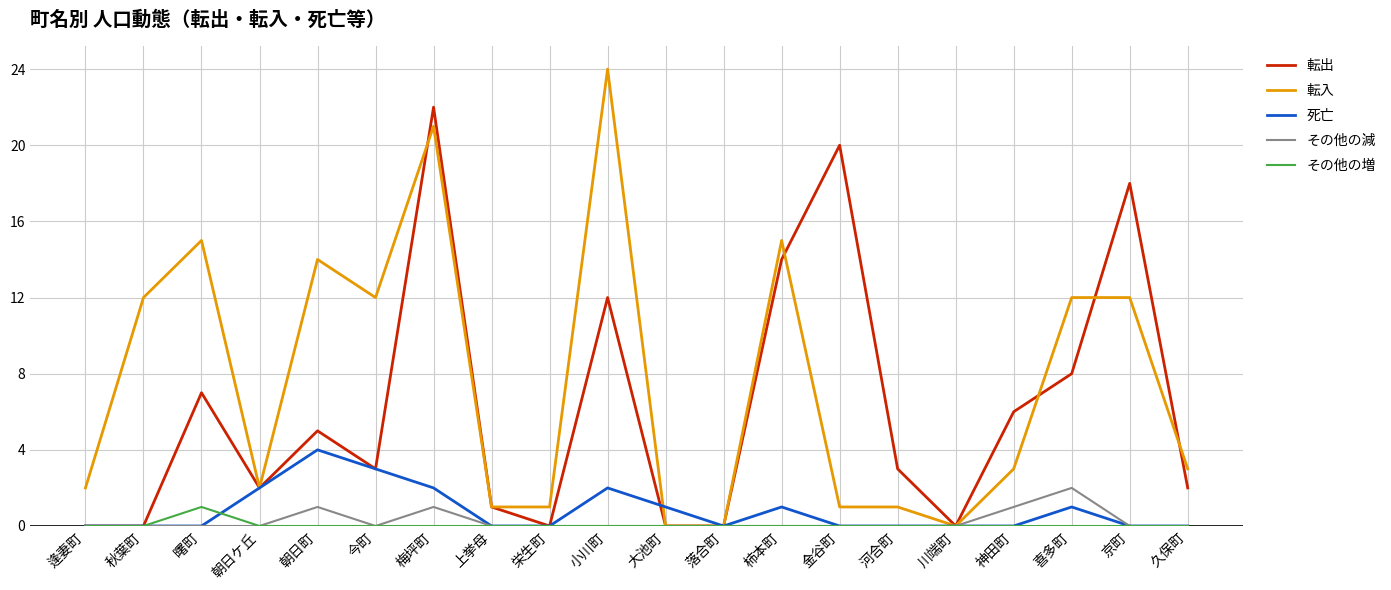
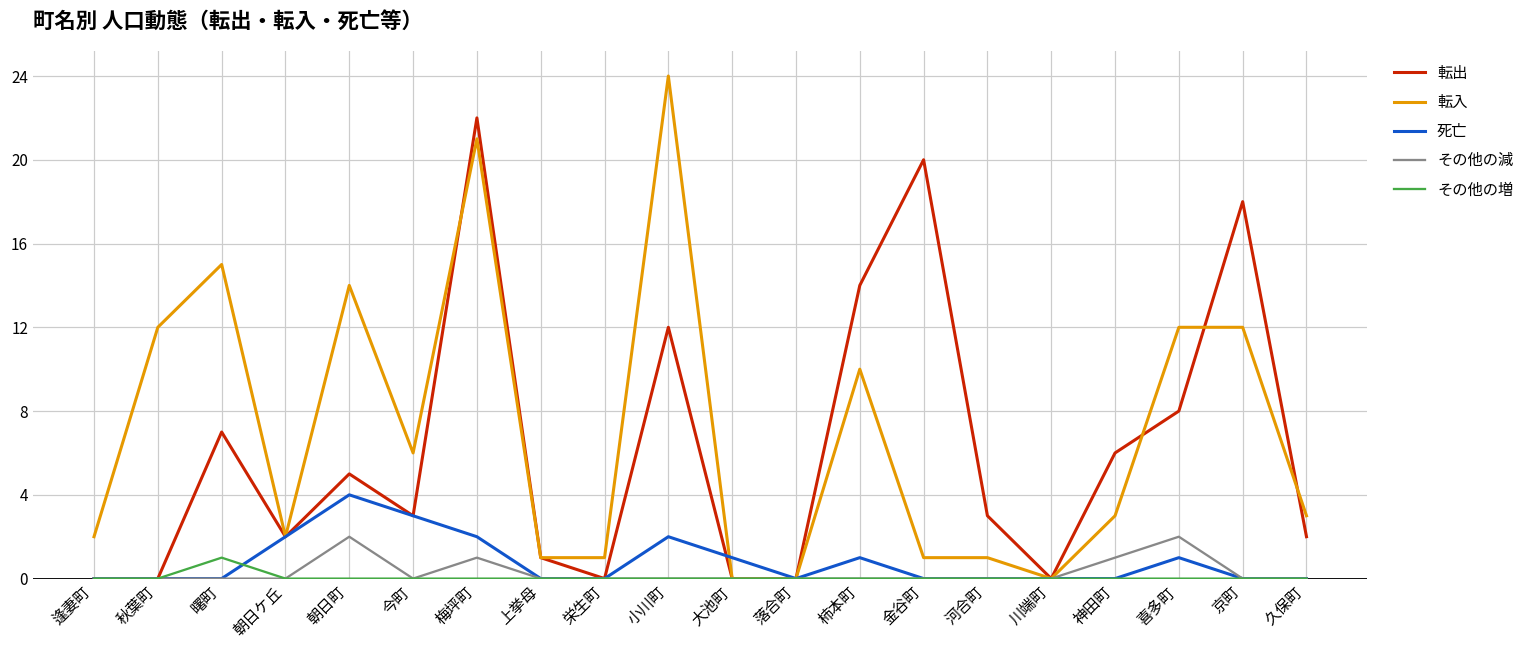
その他の減, 朝日町: 1 -> 2
転入, 今町: 12 -> 6
転入, 柿本町: 15 -> 10
